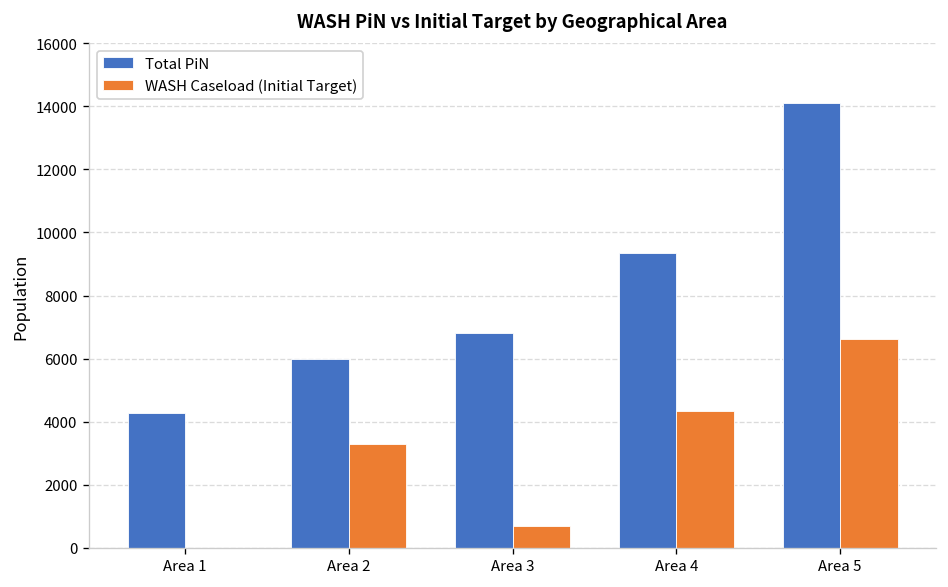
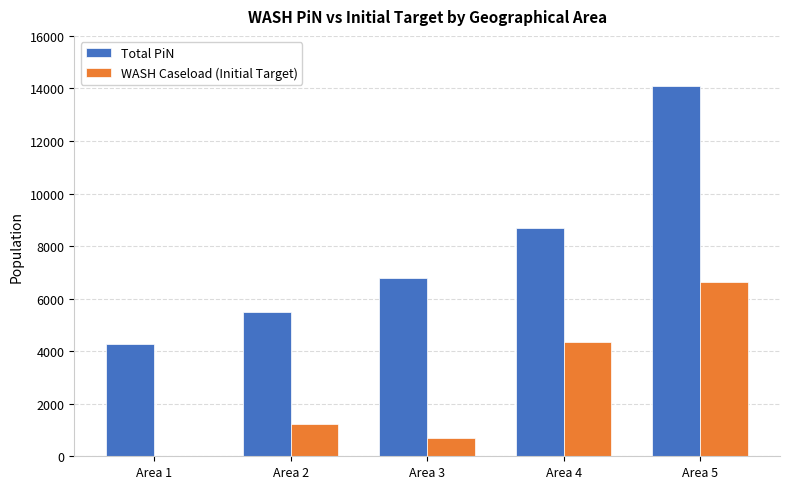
Total PiN, Area 2: 6000 -> 5500
WASH Caseload (Initial Target), Area 2: 3300 -> 1200
Total PiN, Area 4: 9300 -> 8700
